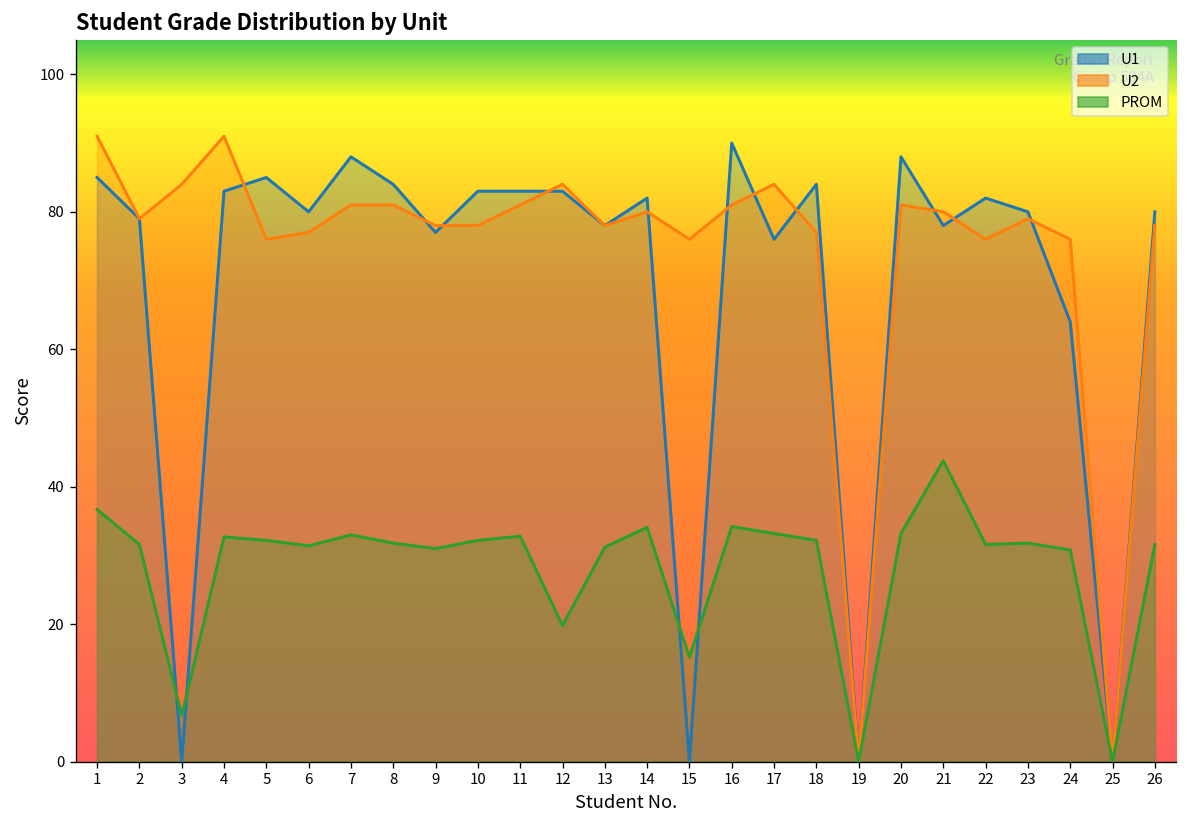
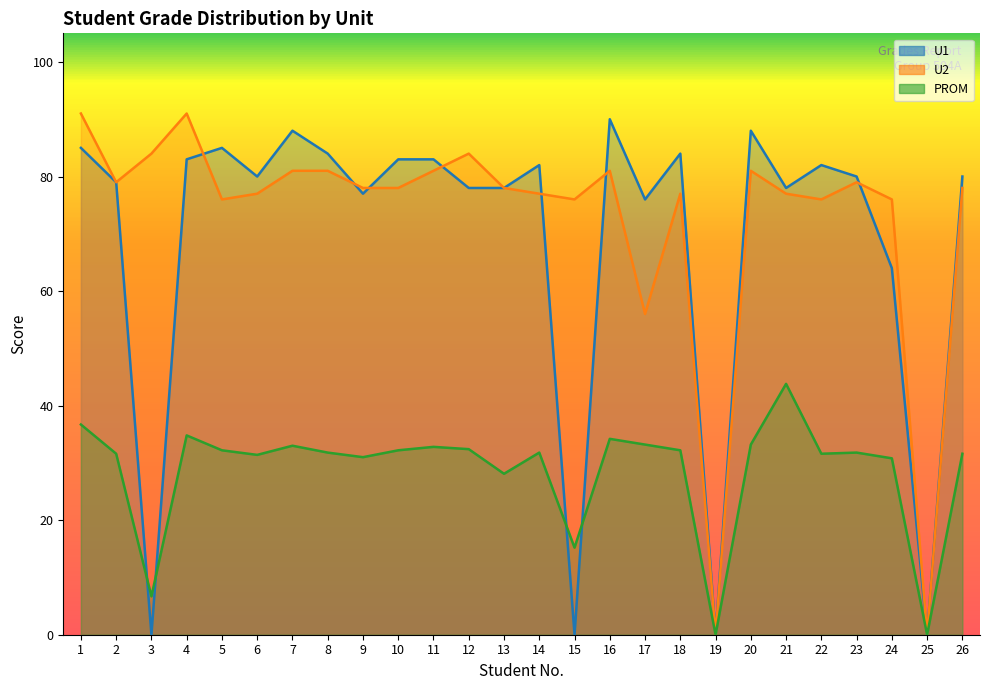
PROM, 4: 33 -> 35
U1, 12: 83 -> 78
PROM, 12: 20 -> 32
PROM, 13: 31 -> 28
U2, 14: 80 -> 77
PROM, 14: 34 -> 32
U2, 17: 84 -> 56
U2, 21: 80 -> 77
